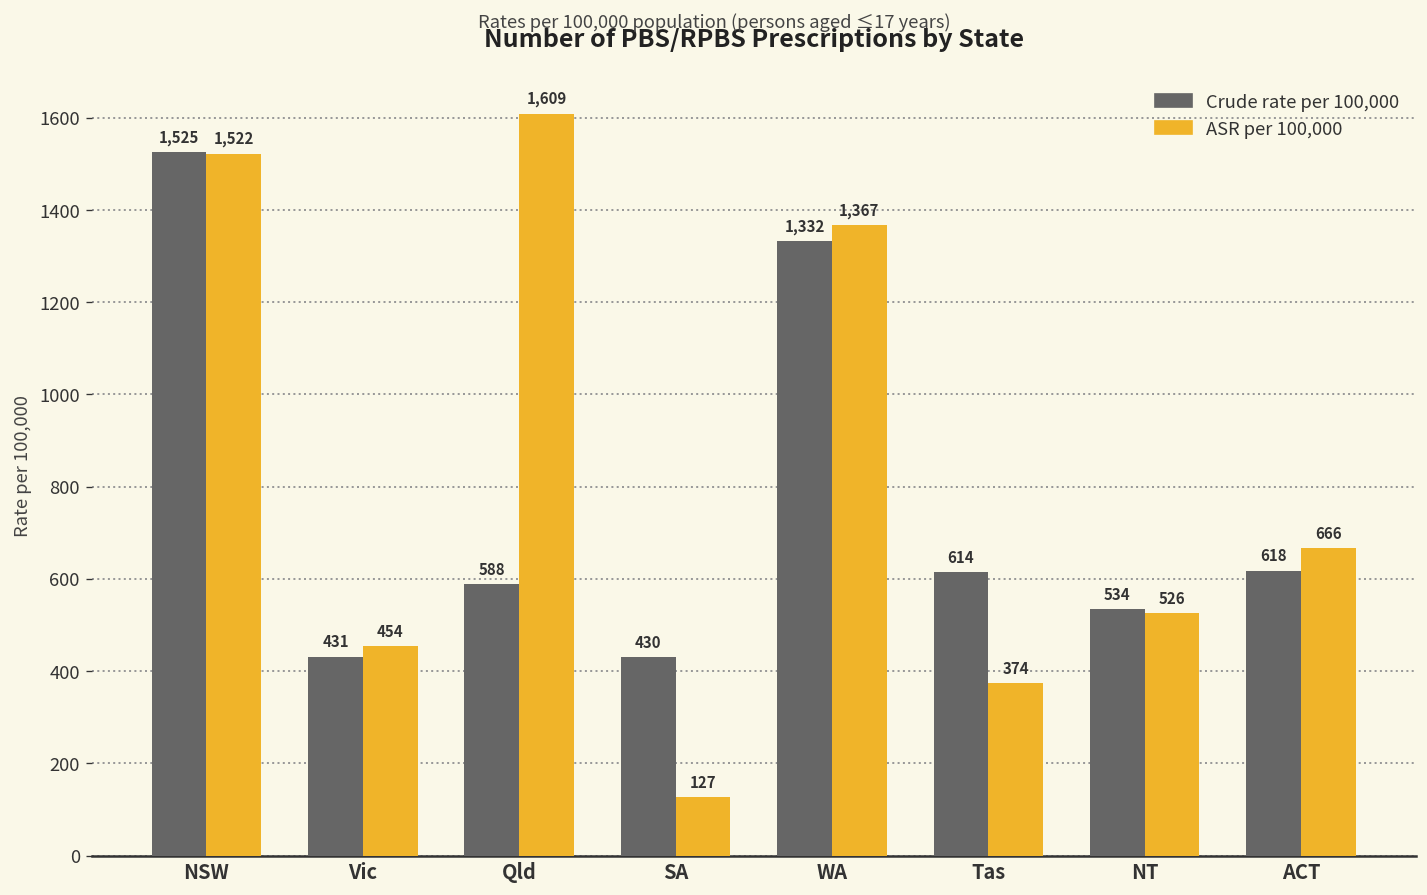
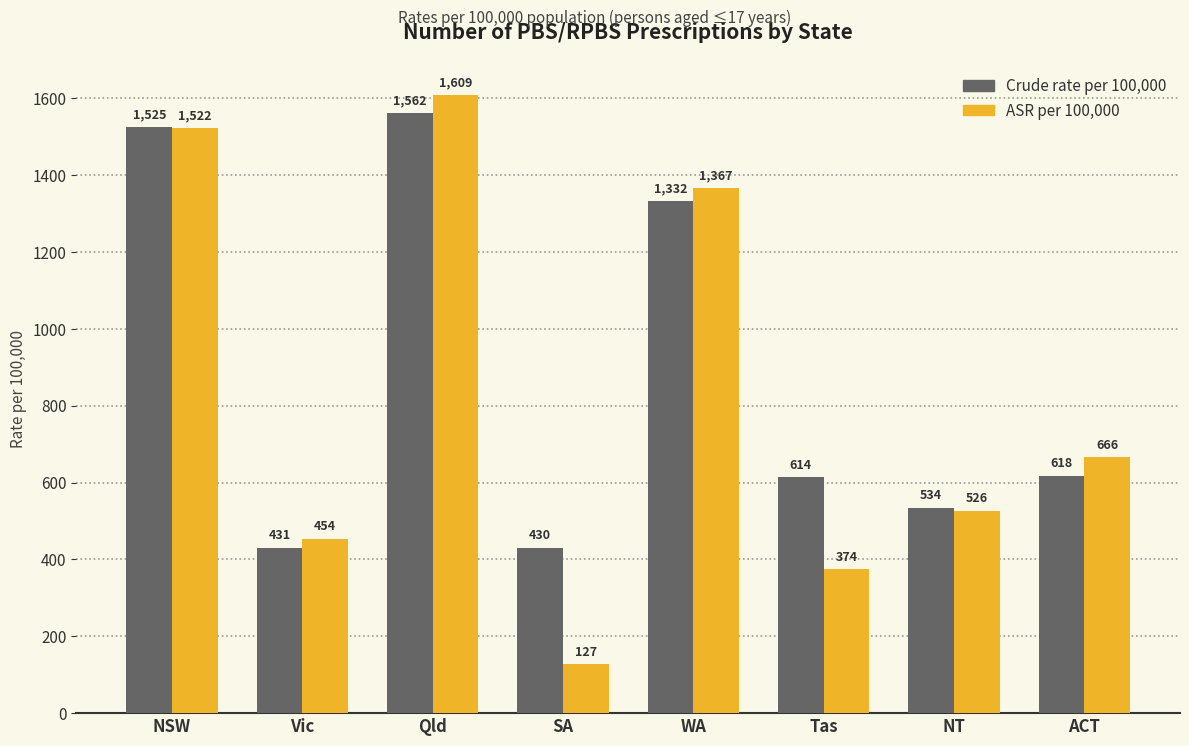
Crude rate per 100,000, Qld: 588 -> 1,562
